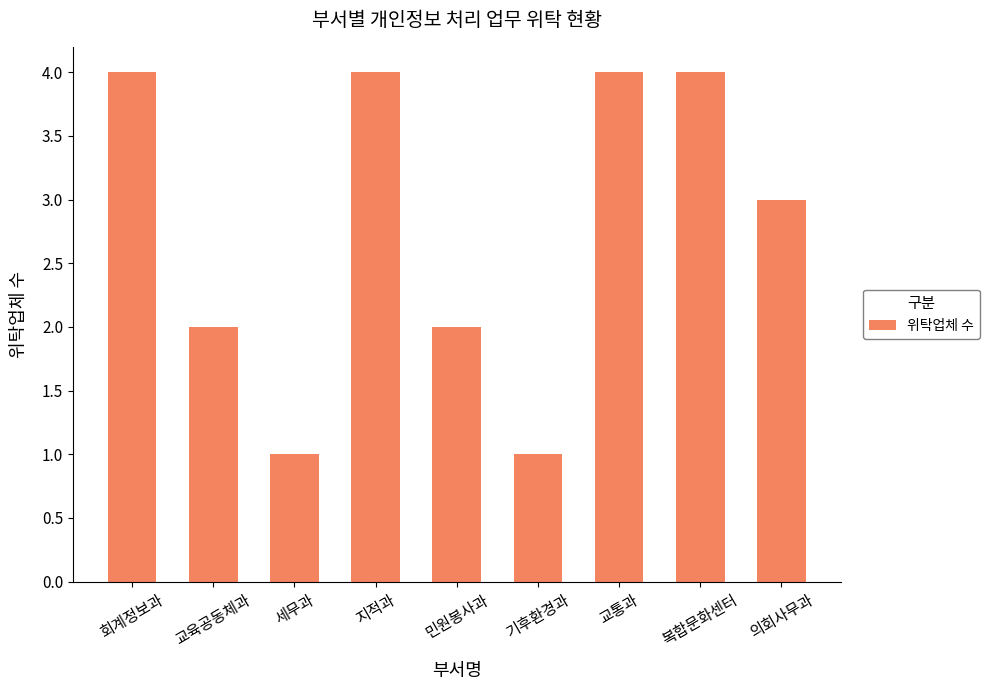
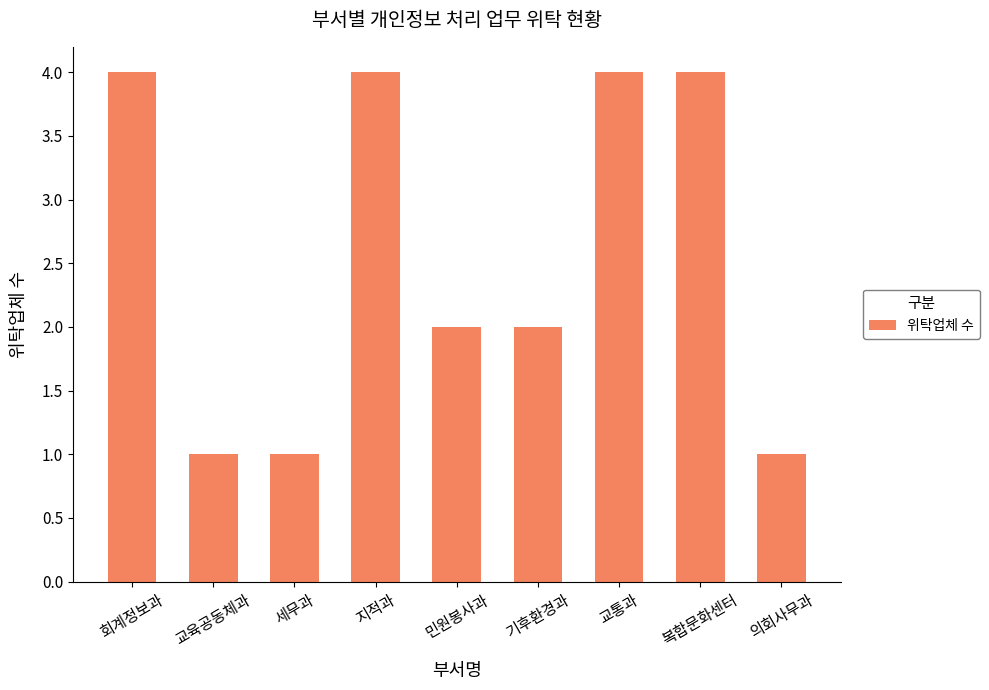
교육공동체과: 2 -> 1
기후환경과: 1 -> 2
의회사무과: 3 -> 1
